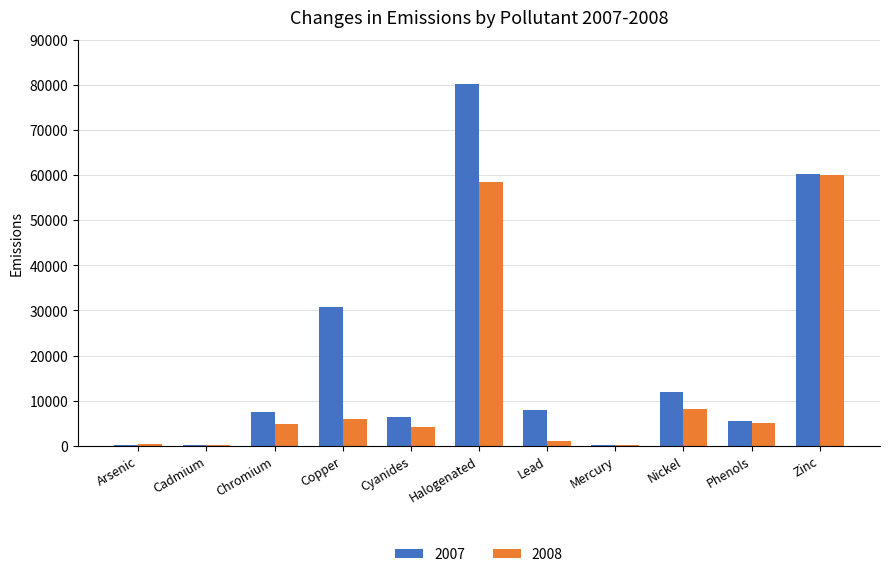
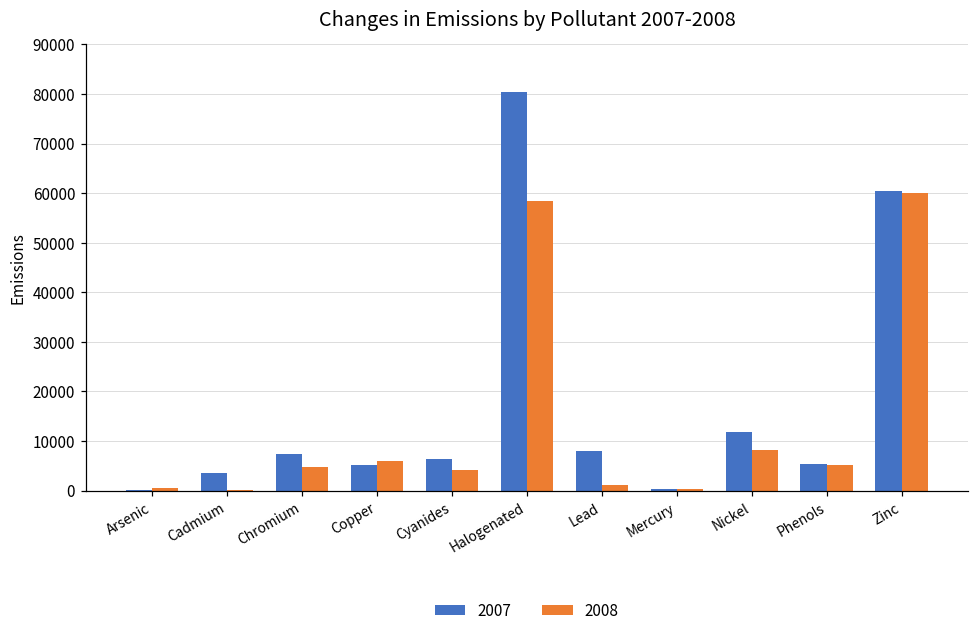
2007, Cadmium: 0 -> 4000
2007, Copper: 31000 -> 5000
